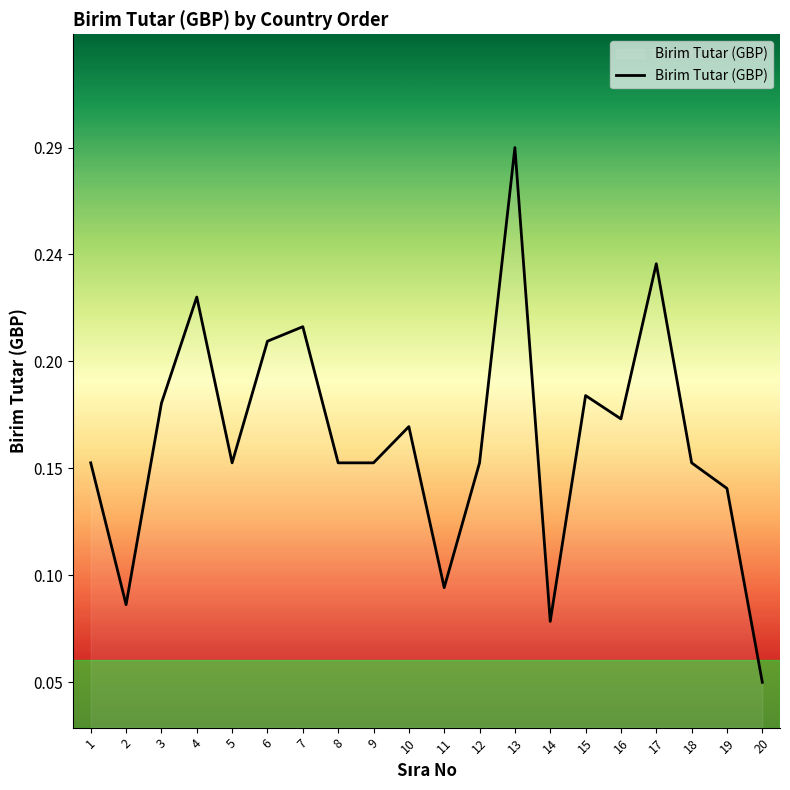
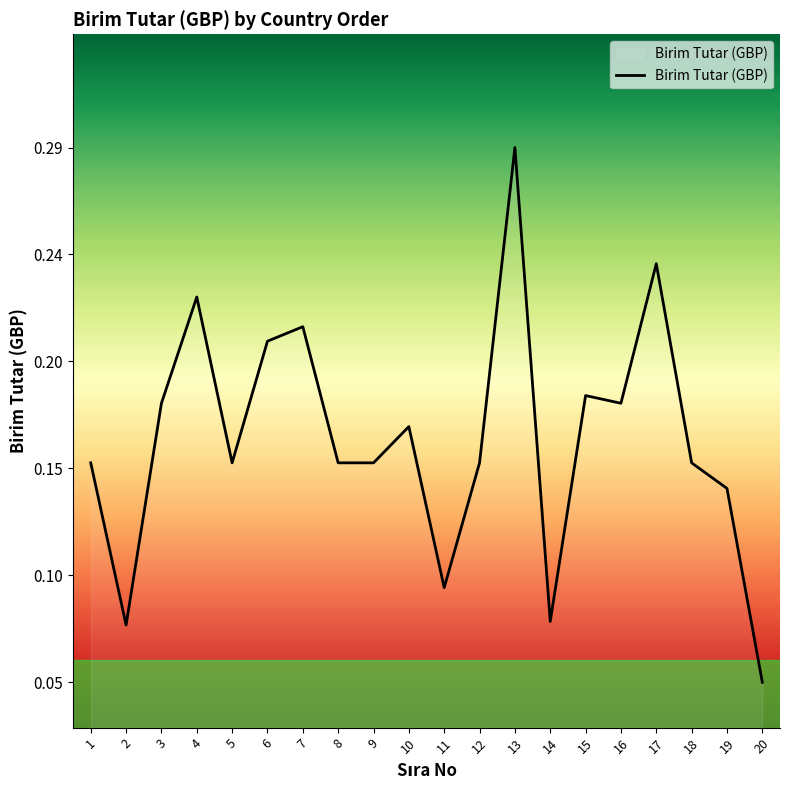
2: 0.089 -> 0.080
16: 0.171 -> 0.178
